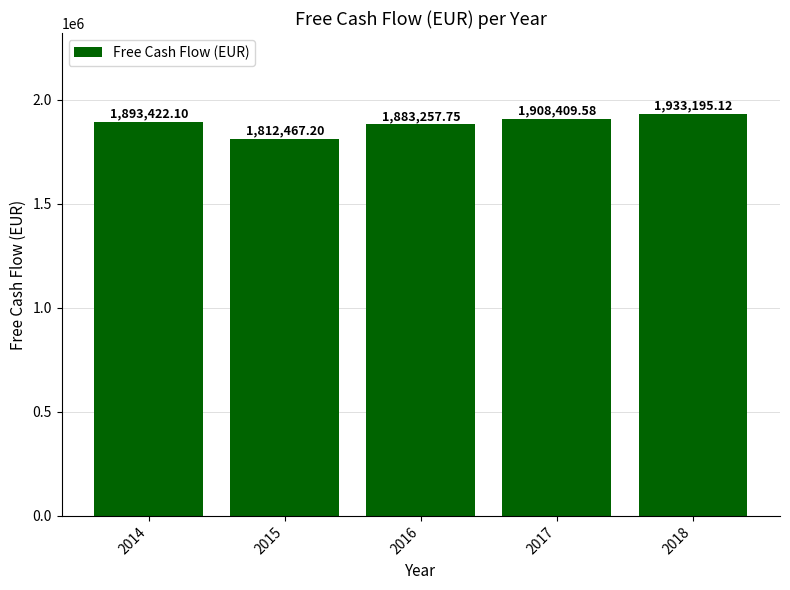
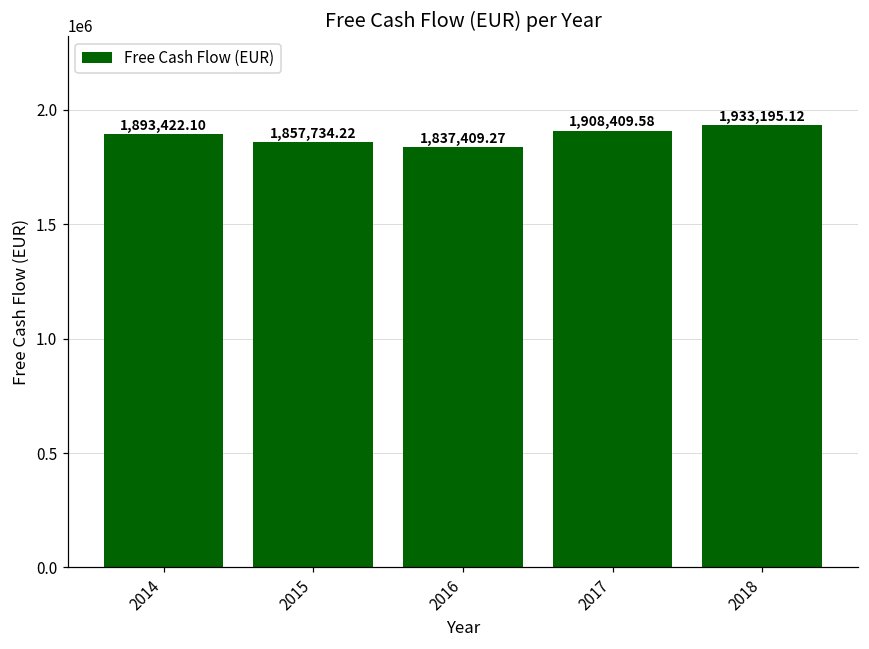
2015: 1,812,467.20 -> 1,857,734.22
2016: 1,883,257.75 -> 1,837,409.27
